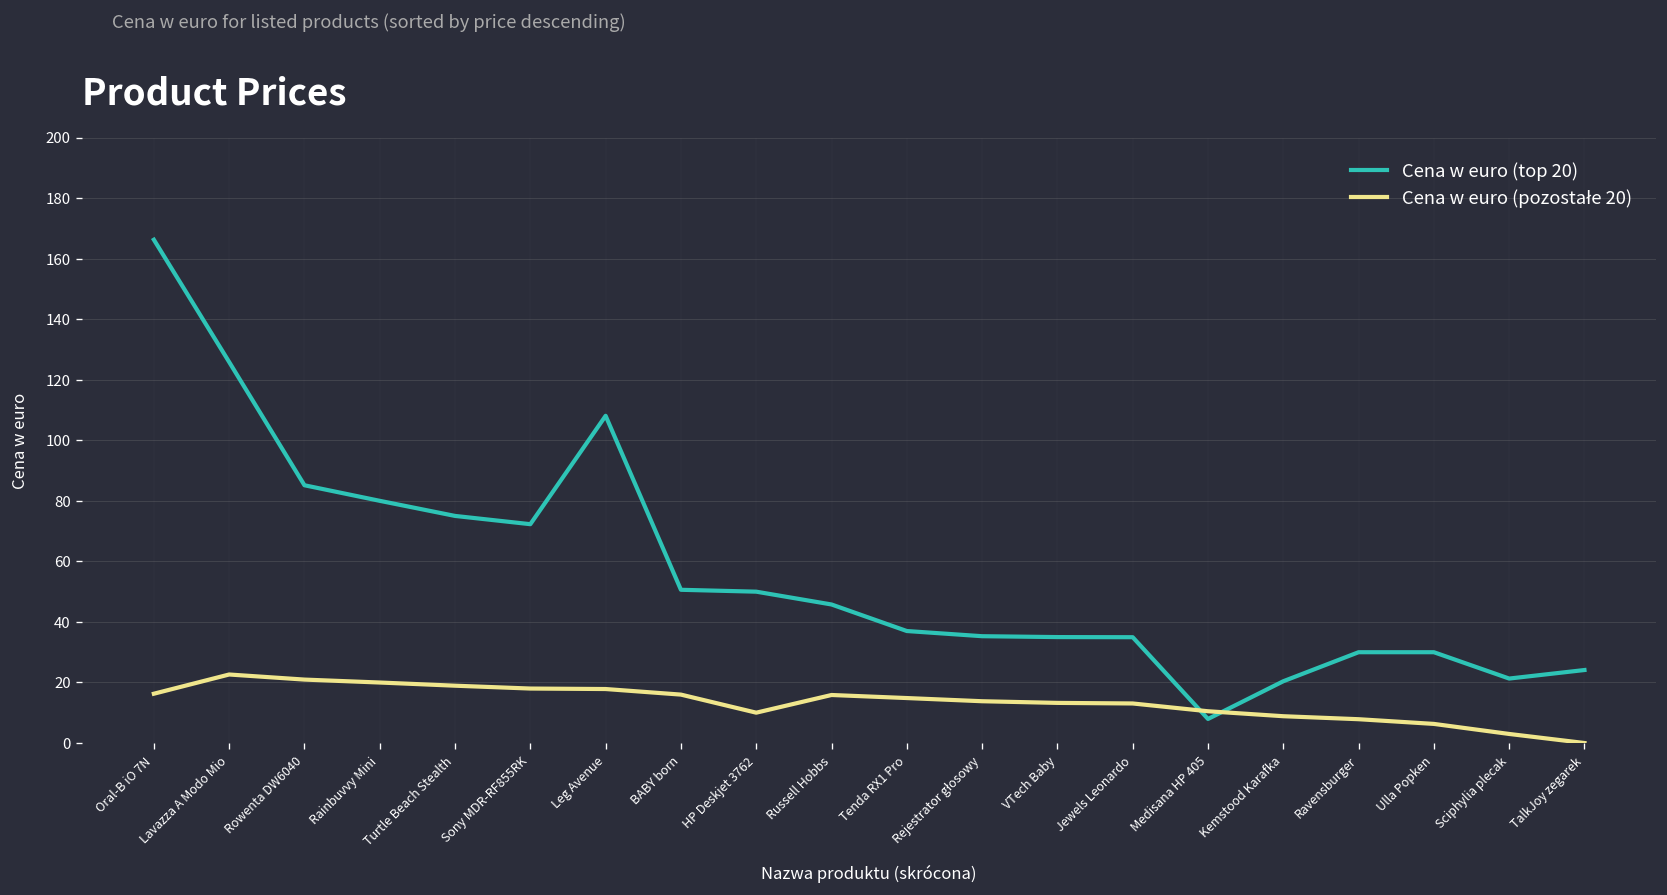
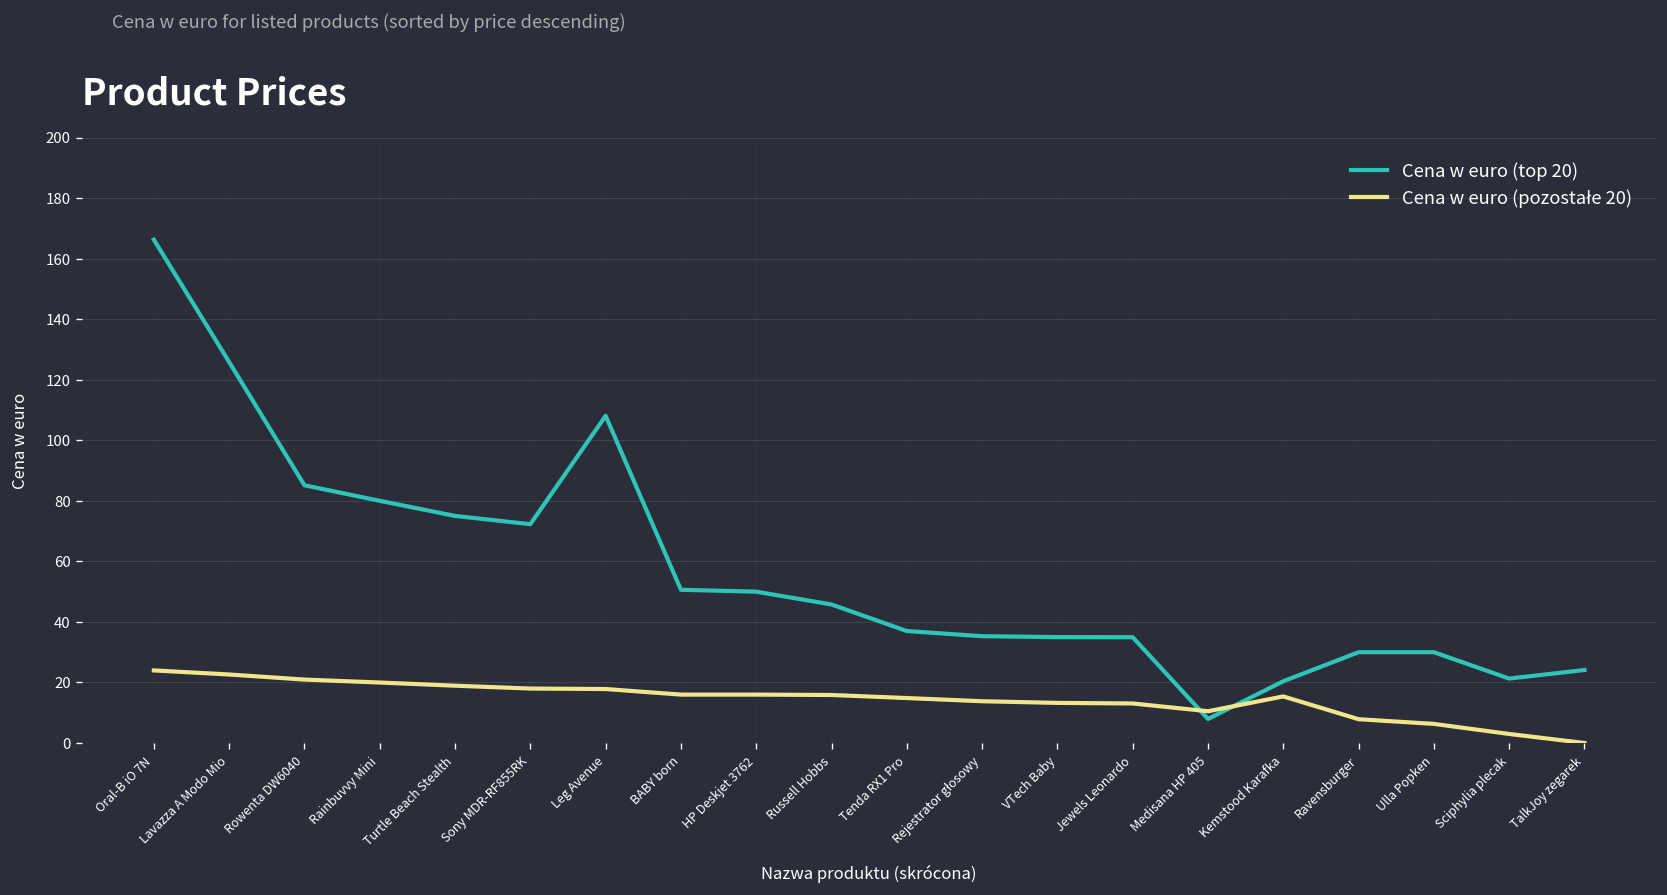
Cena w euro (pozostałe 20), Oral-B iO 7N: 16 -> 24
Cena w euro (pozostałe 20), HP Deskjet 3762: 10 -> 16
Cena w euro (pozostałe 20), Kemstood Karafka: 9 -> 15
